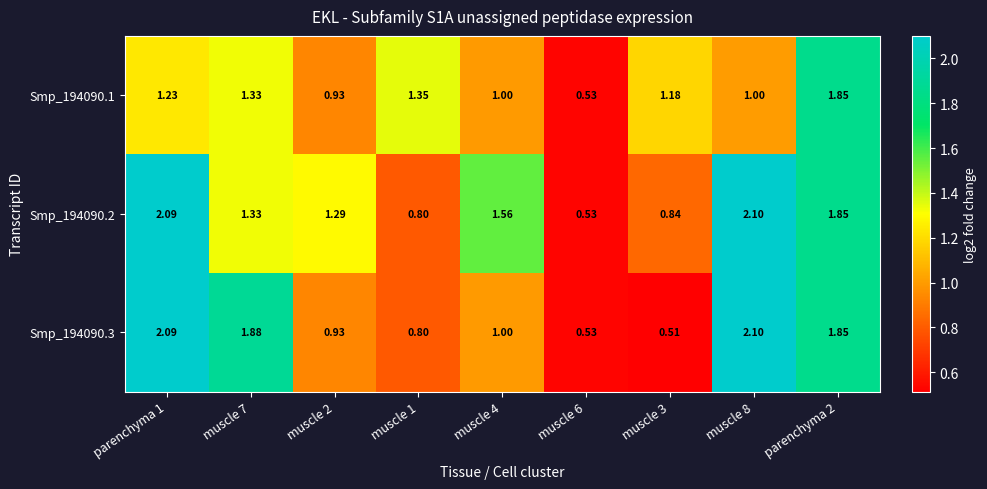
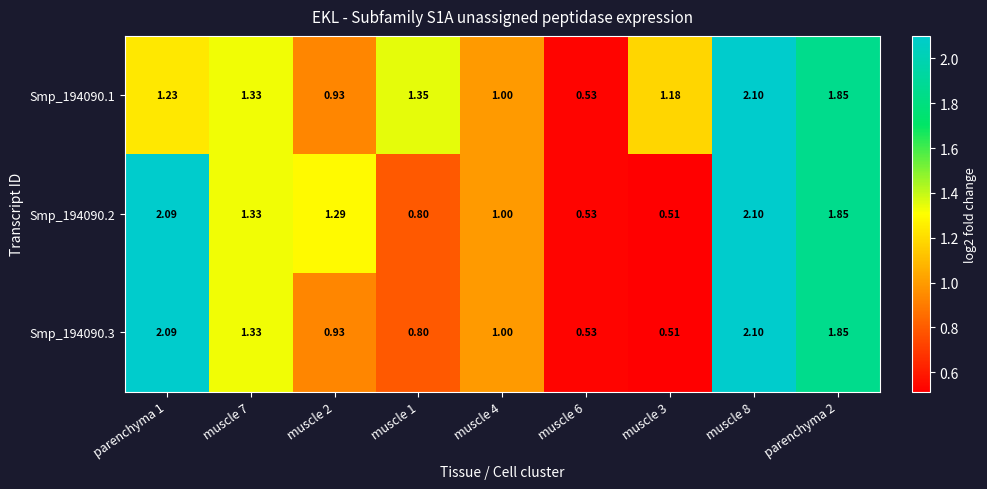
Smp_194090.1, muscle 8: 1.00 -> 2.10
Smp_194090.2, muscle 4: 1.56 -> 1.00
Smp_194090.2, muscle 3: 0.84 -> 0.51
Smp_194090.3, muscle 7: 1.88 -> 1.33
